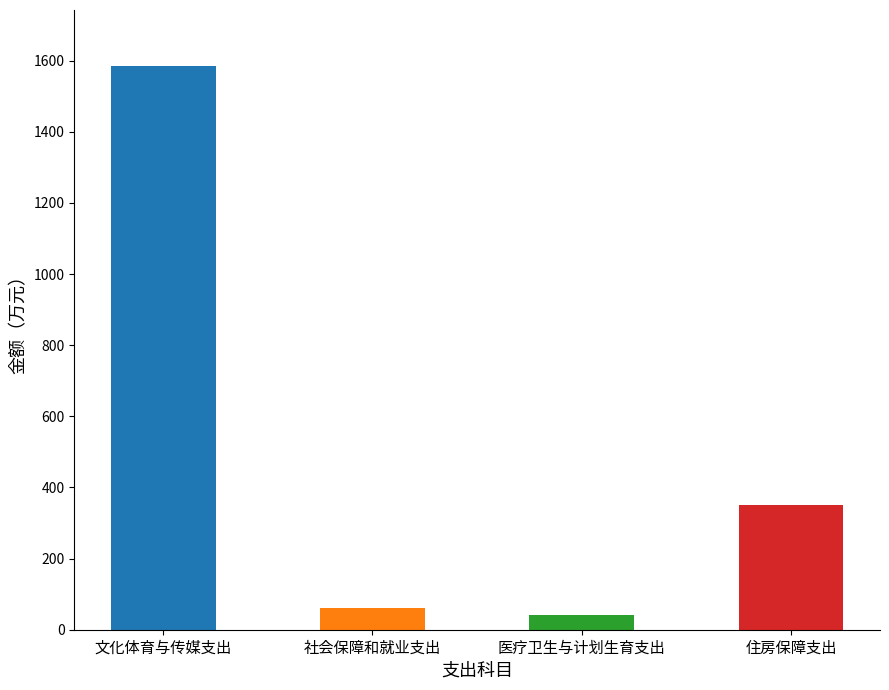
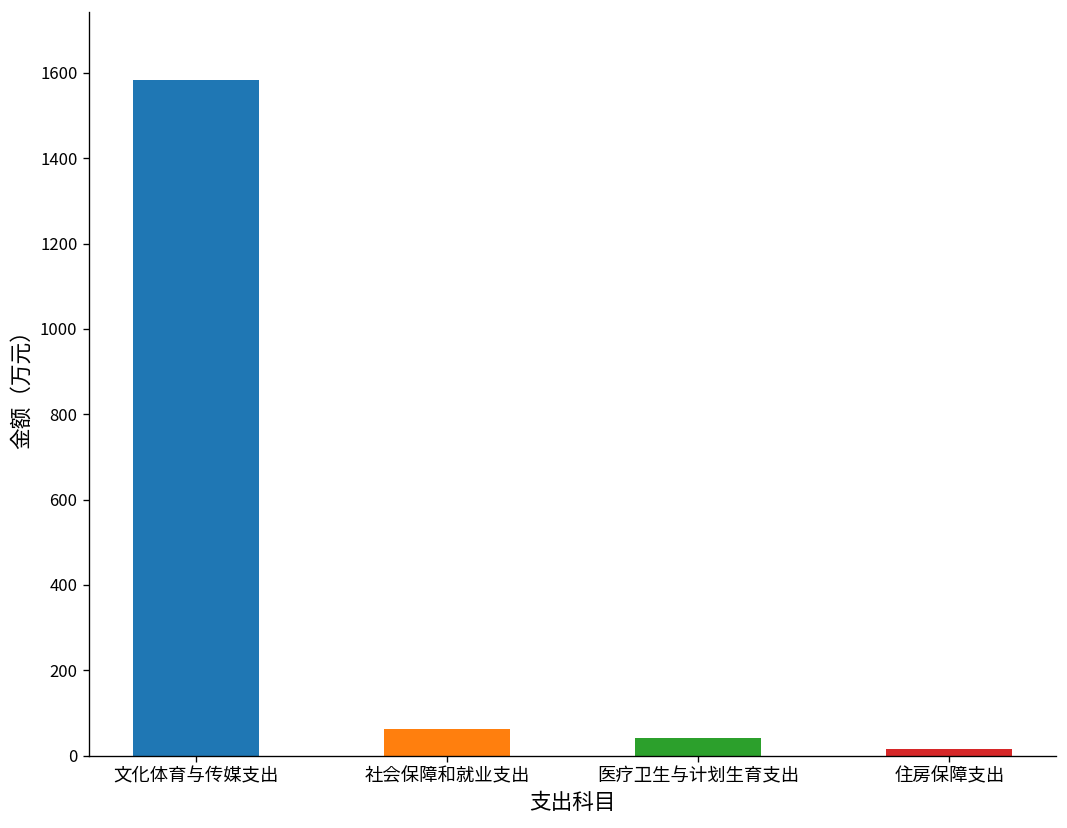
住房保障支出: 350 -> 20
